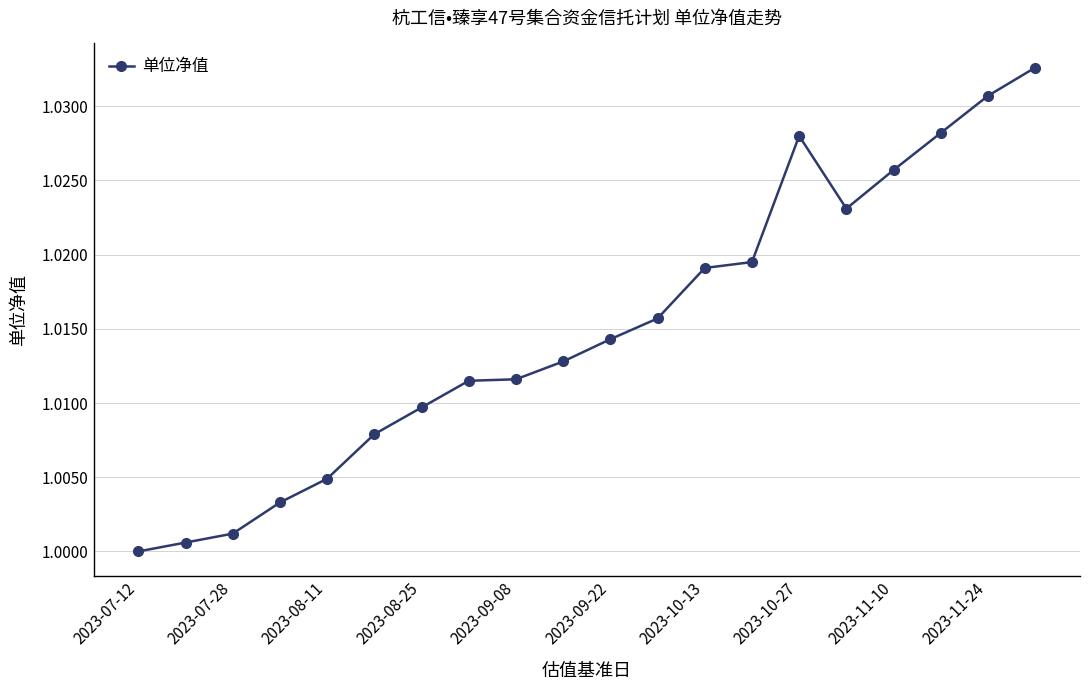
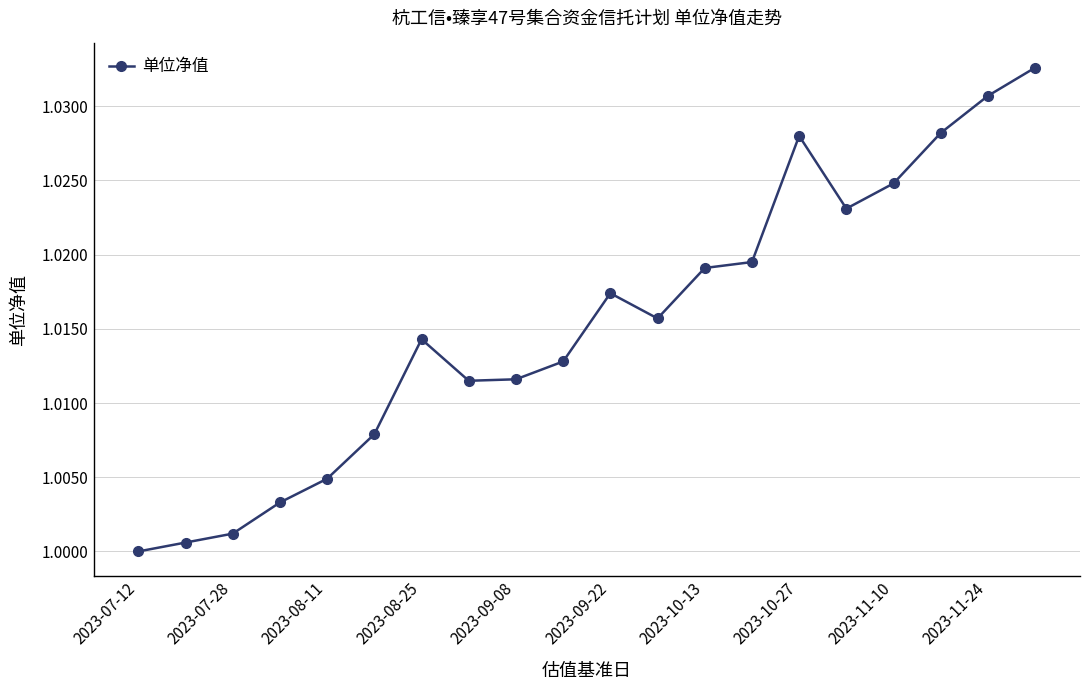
2023-08-25: 1.0097 -> 1.0143
2023-09-22: 1.0143 -> 1.0174
2023-11-10: 1.0257 -> 1.0248
